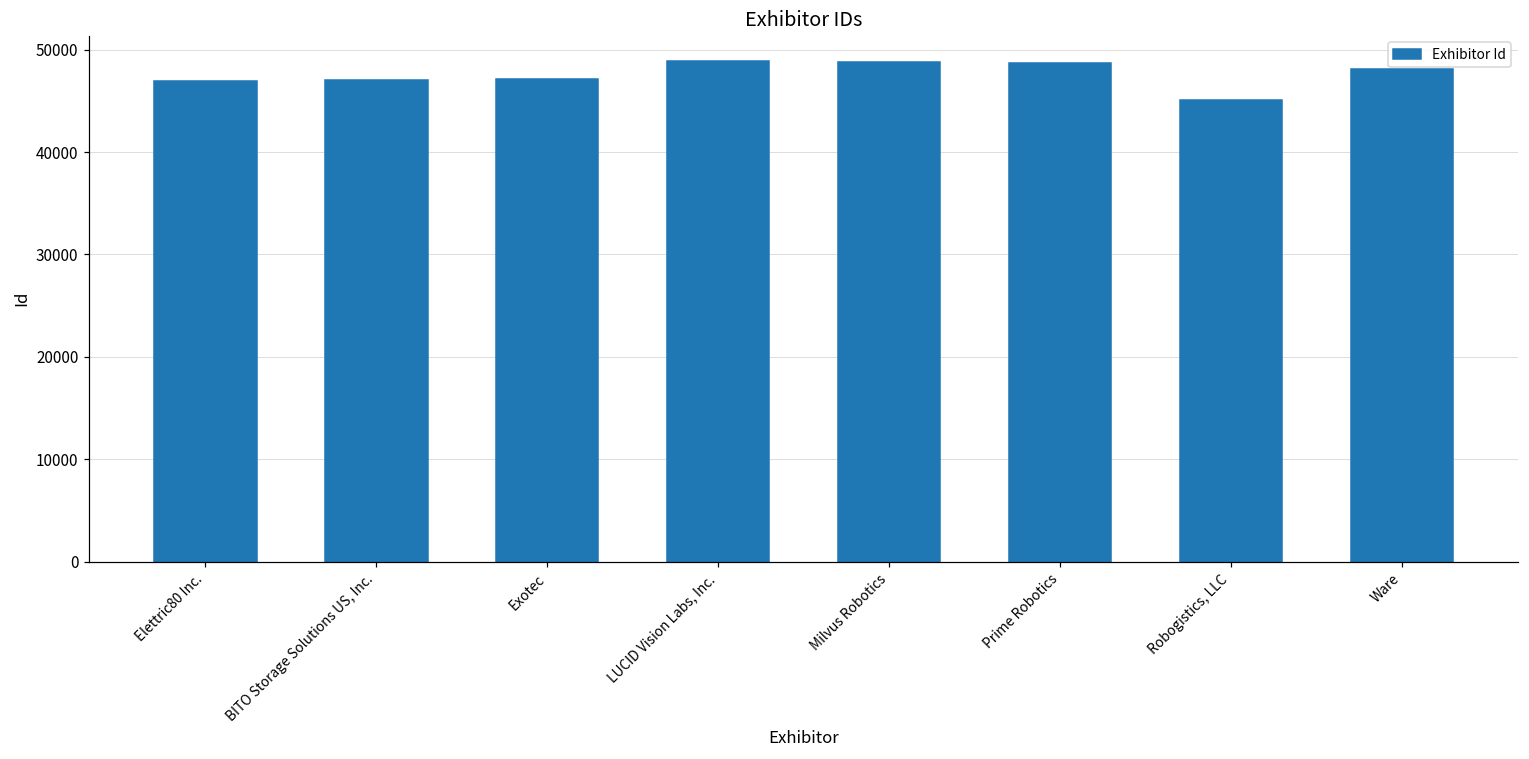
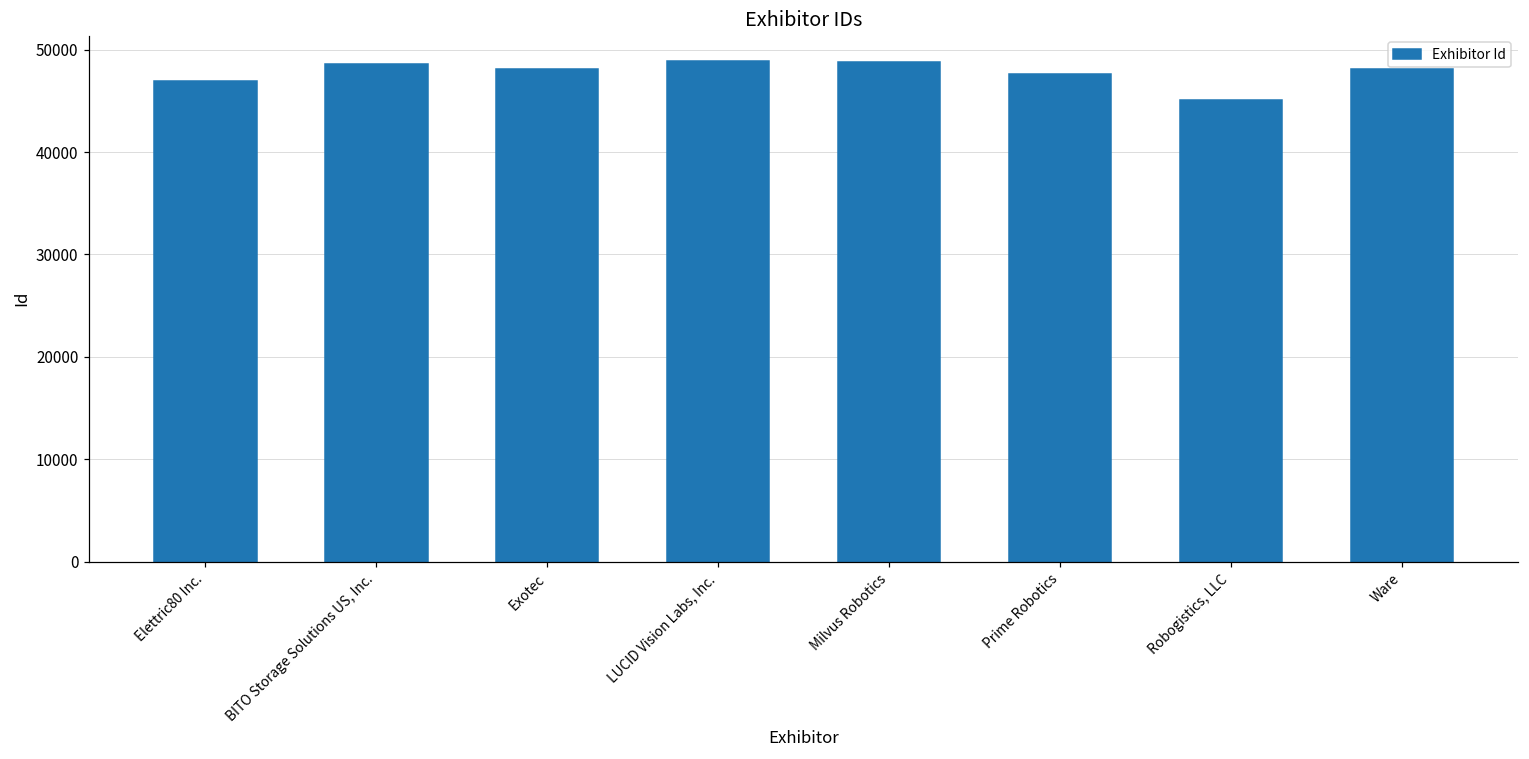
BITO Storage Solutions US, Inc.: 47000 -> 49000
Exotec: 47000 -> 48000
Prime Robotics: 49000 -> 48000
